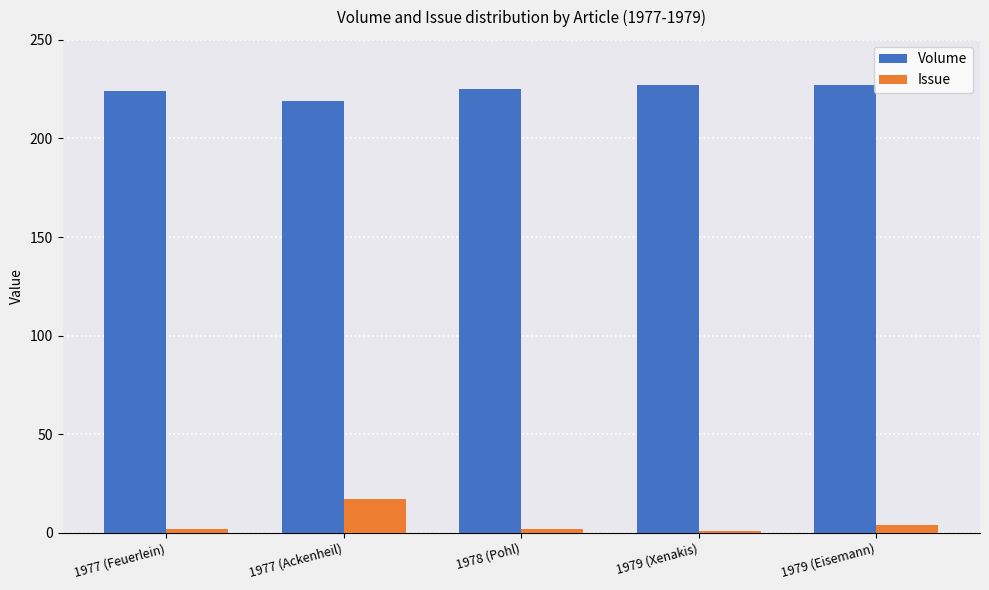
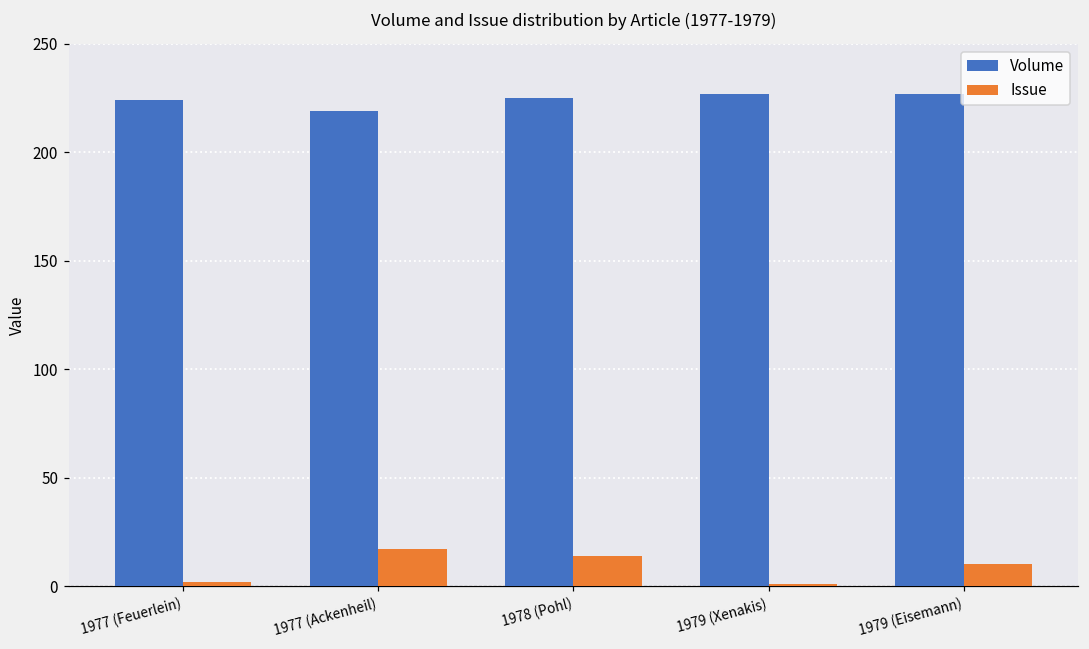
Issue, 1978 (Pohl): 2 -> 14
Issue, 1979 (Eisemann): 4 -> 10
